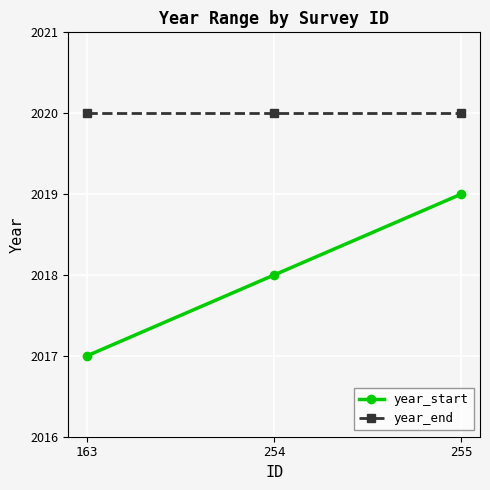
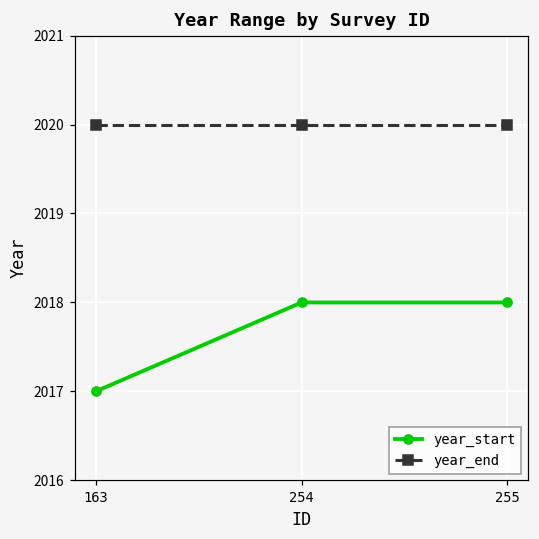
year_start, 255: 2019 -> 2018
